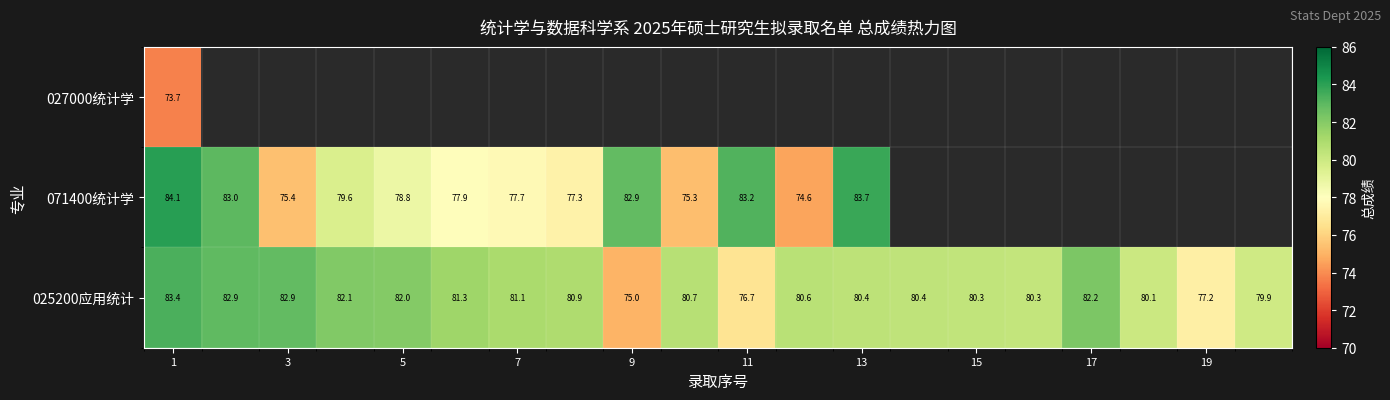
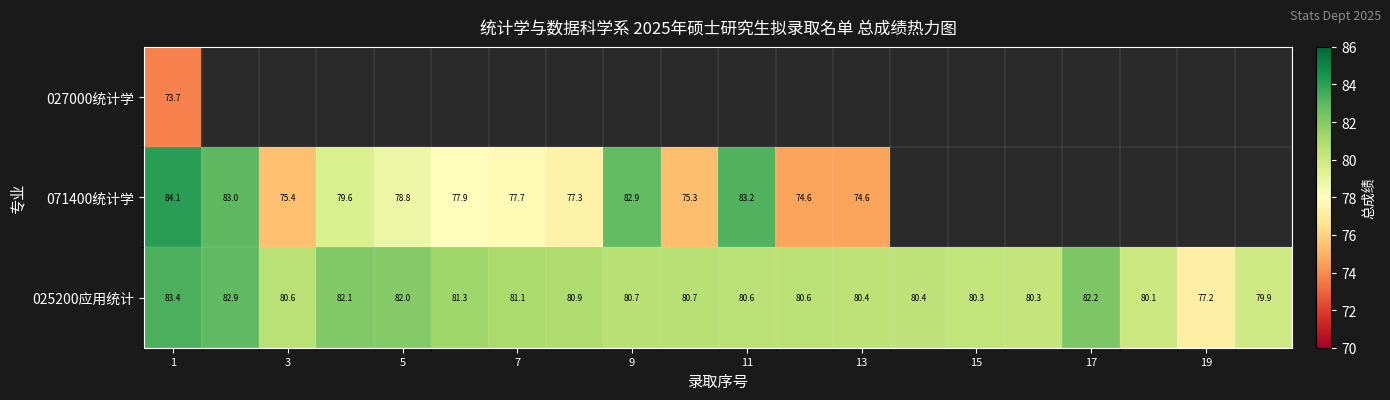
071400统计学, 13: 83.7 -> 74.6
025200应用统计, 3: 82.9 -> 80.6
025200应用统计, 9: 75.0 -> 80.7
025200应用统计, 11: 76.7 -> 80.6
